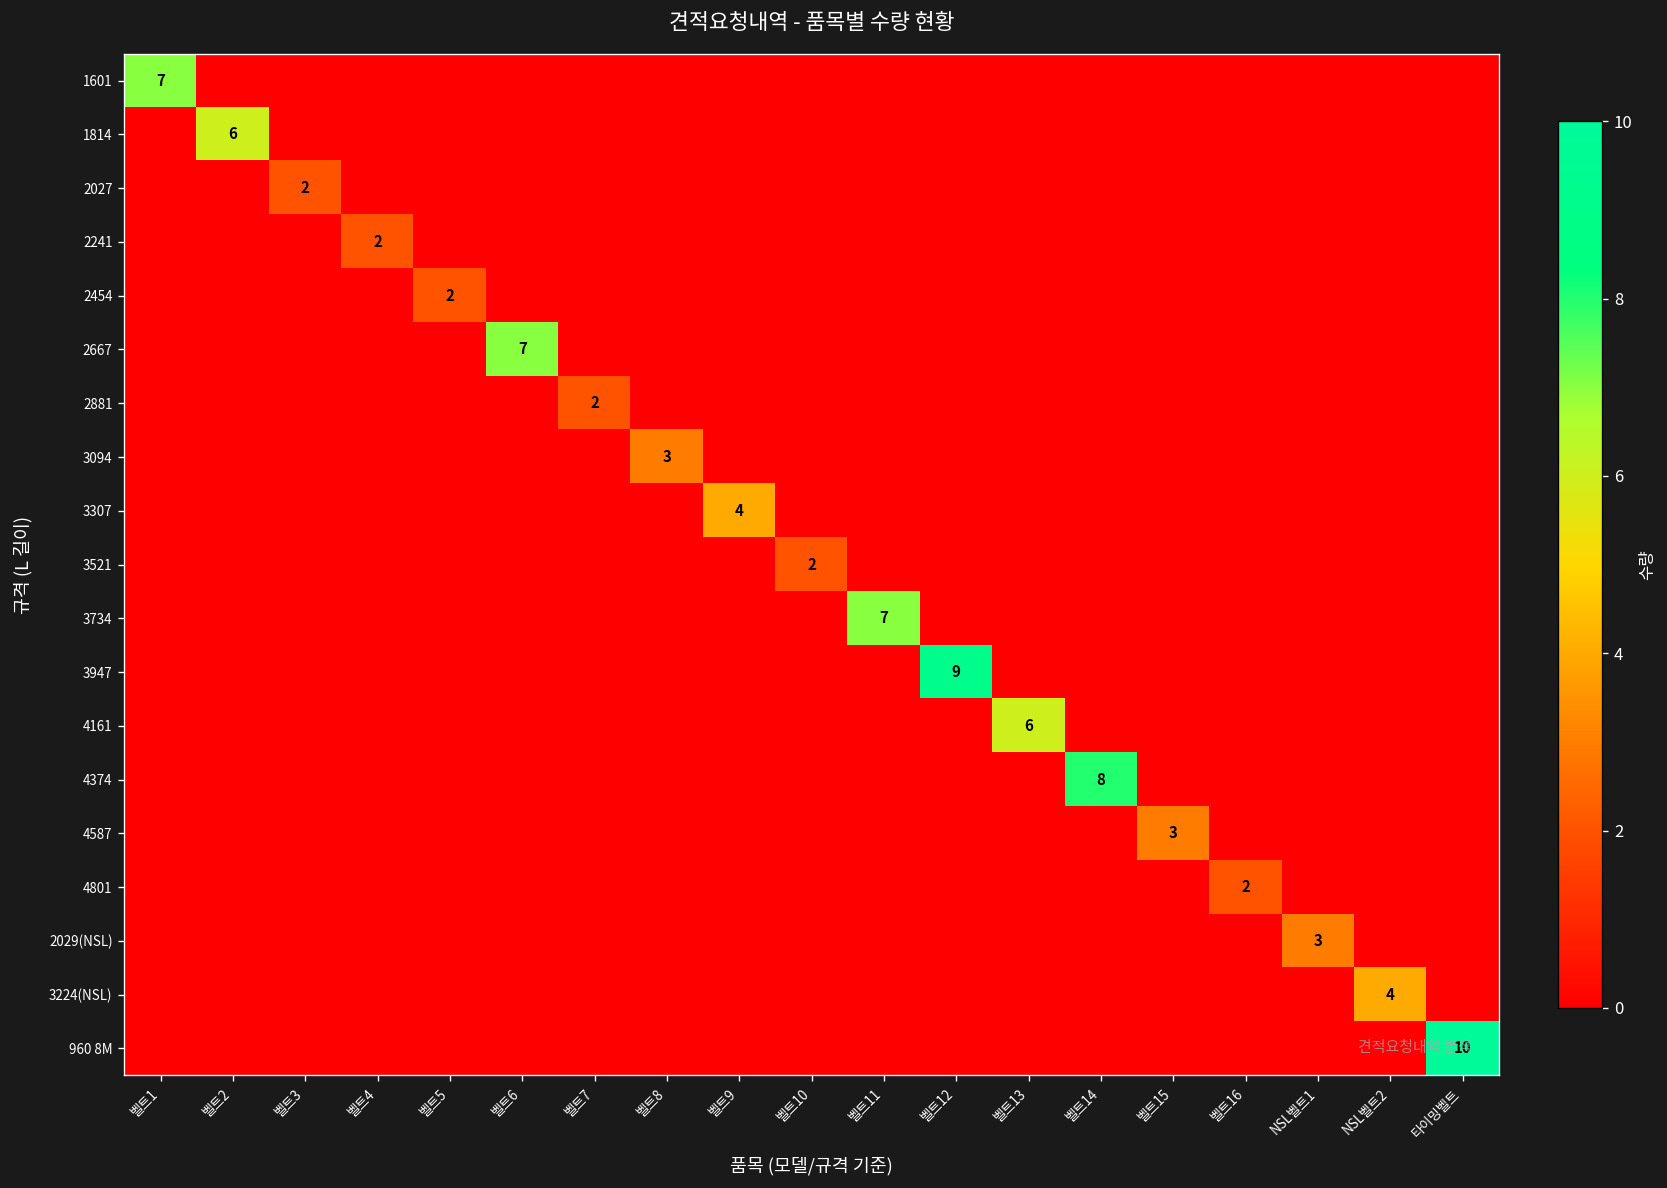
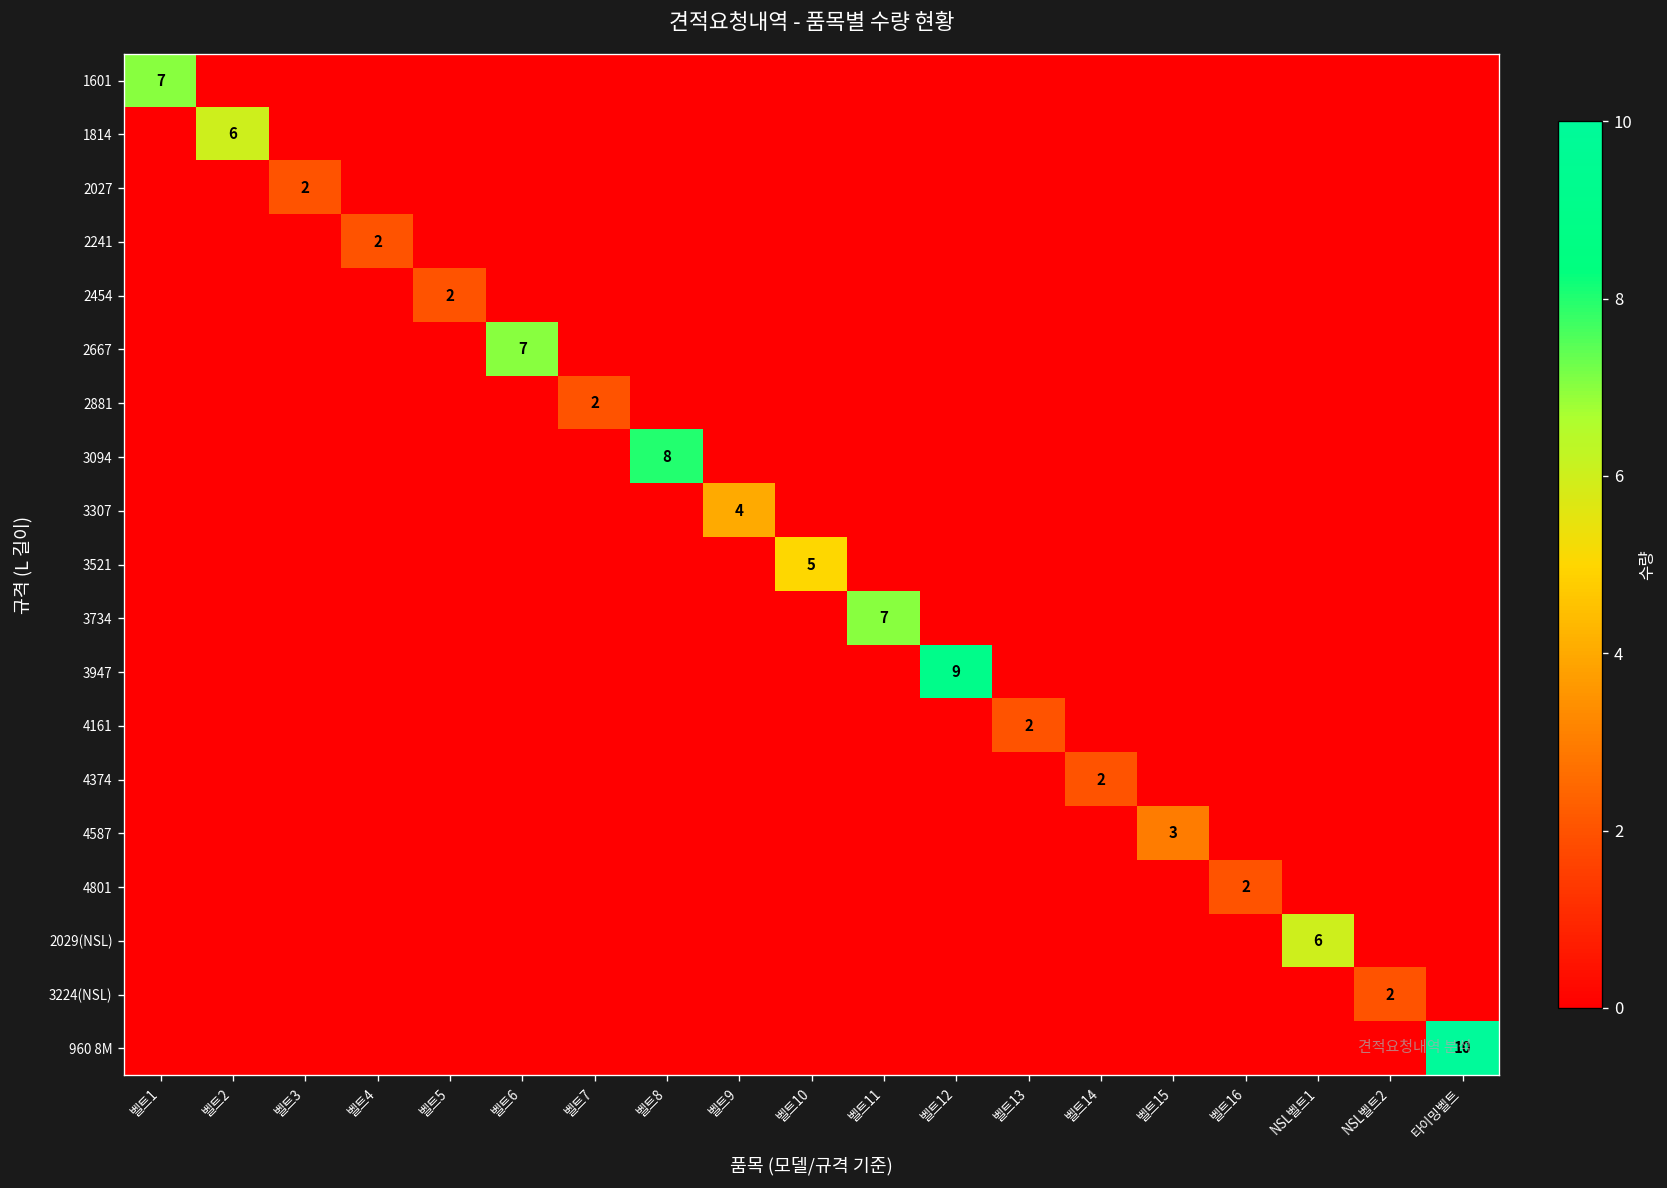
3094, 벨트8: 3 -> 8
3521, 벨트10: 2 -> 5
4161, 벨트13: 6 -> 2
4374, 벨트14: 8 -> 2
2029(NSL), NSL벨트1: 3 -> 6
3224(NSL), NSL벨트2: 4 -> 2
